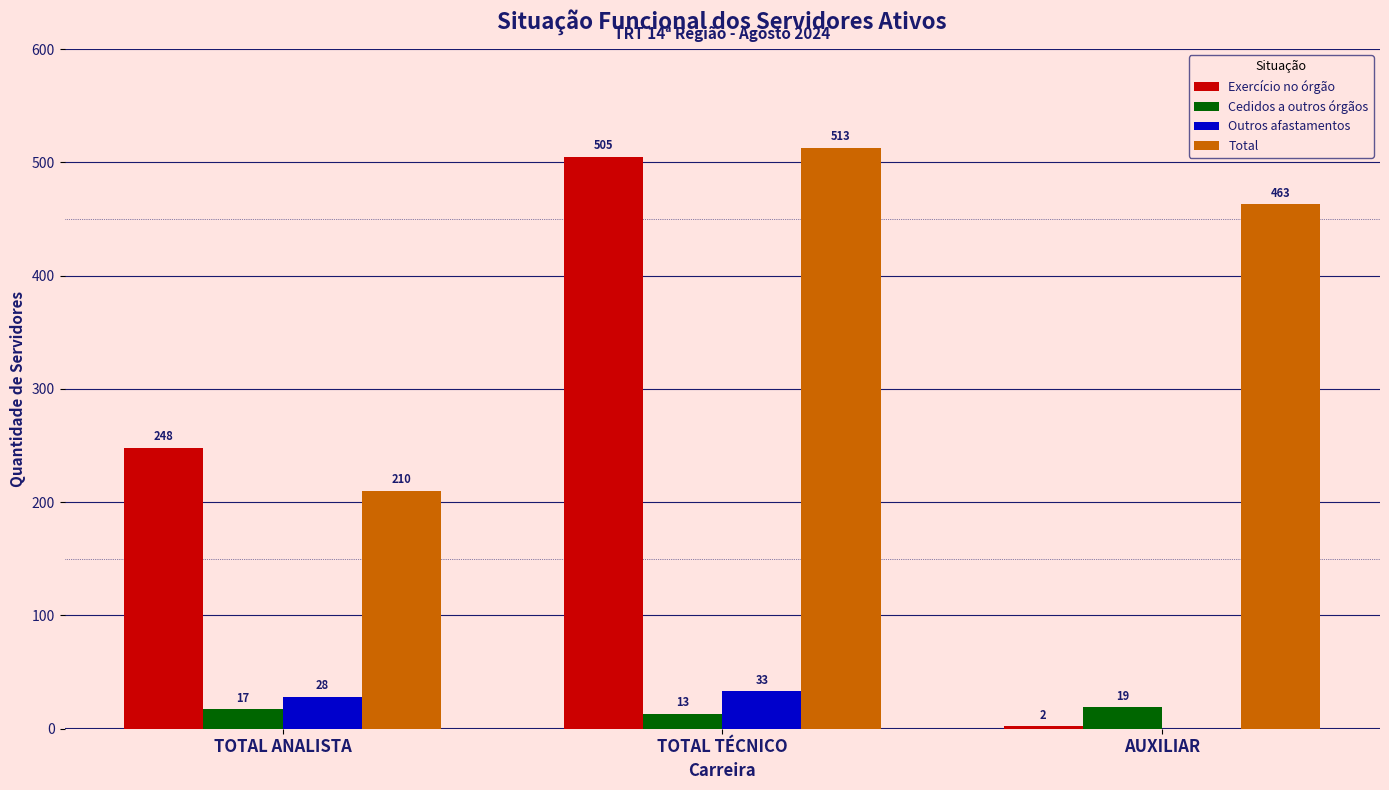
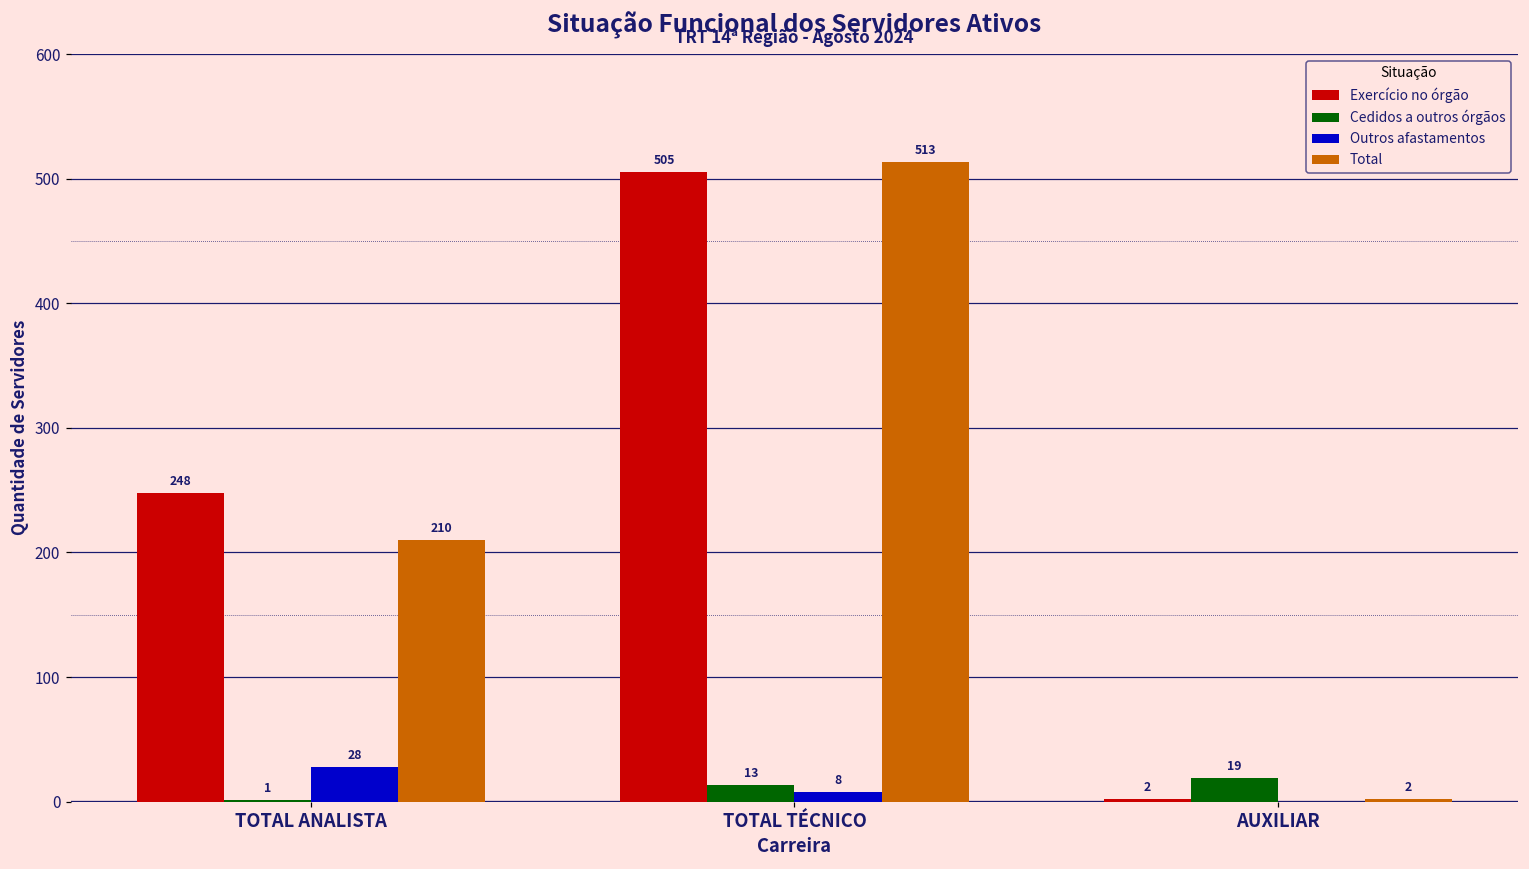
Cedidos a outros órgãos, TOTAL ANALISTA: 17 -> 1
Outros afastamentos, TOTAL TÉCNICO: 33 -> 8
Total, AUXILIAR: 463 -> 2
